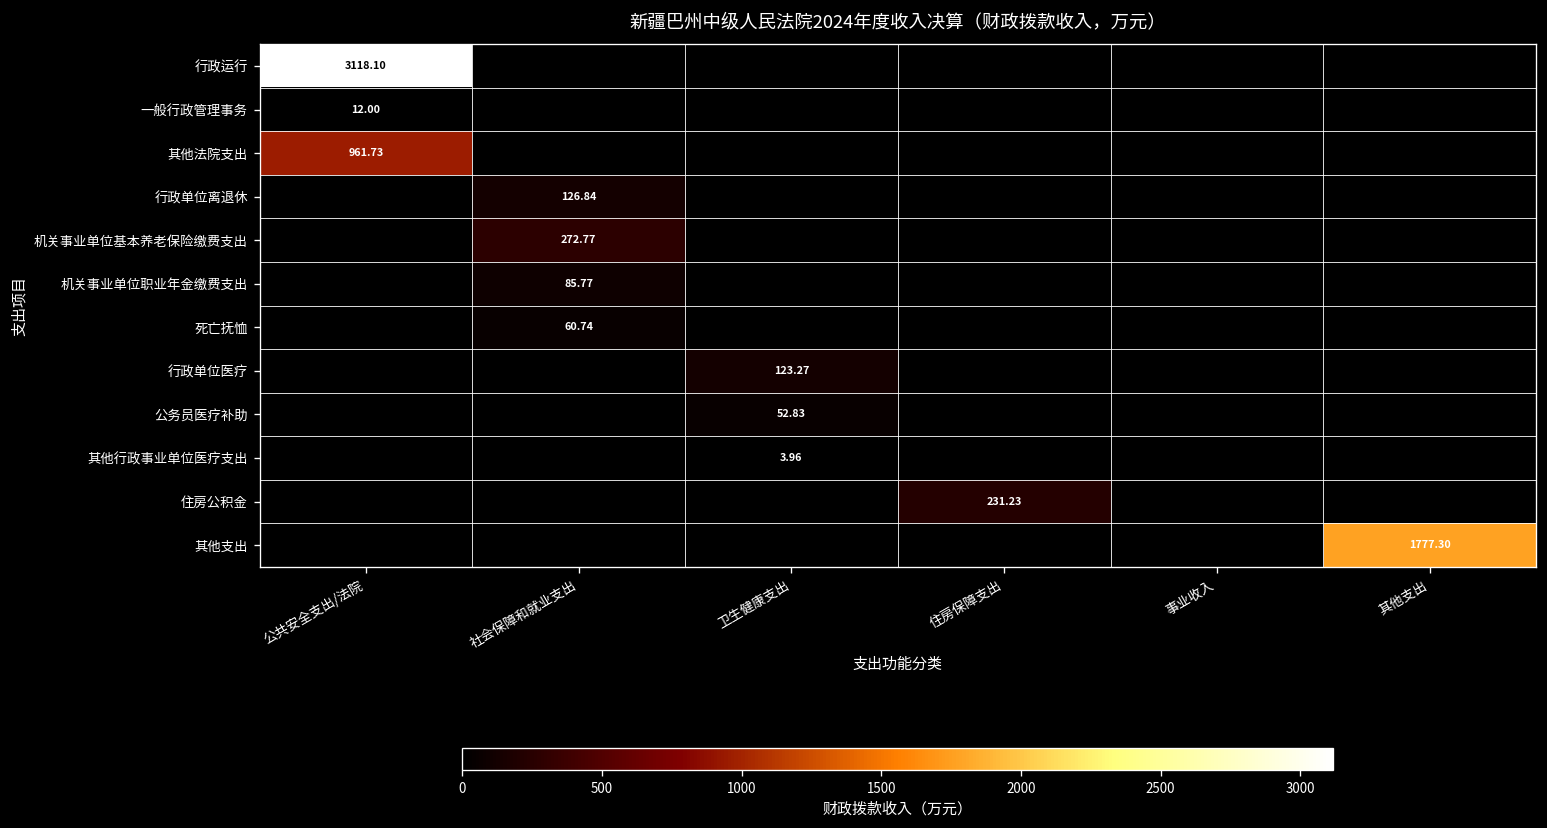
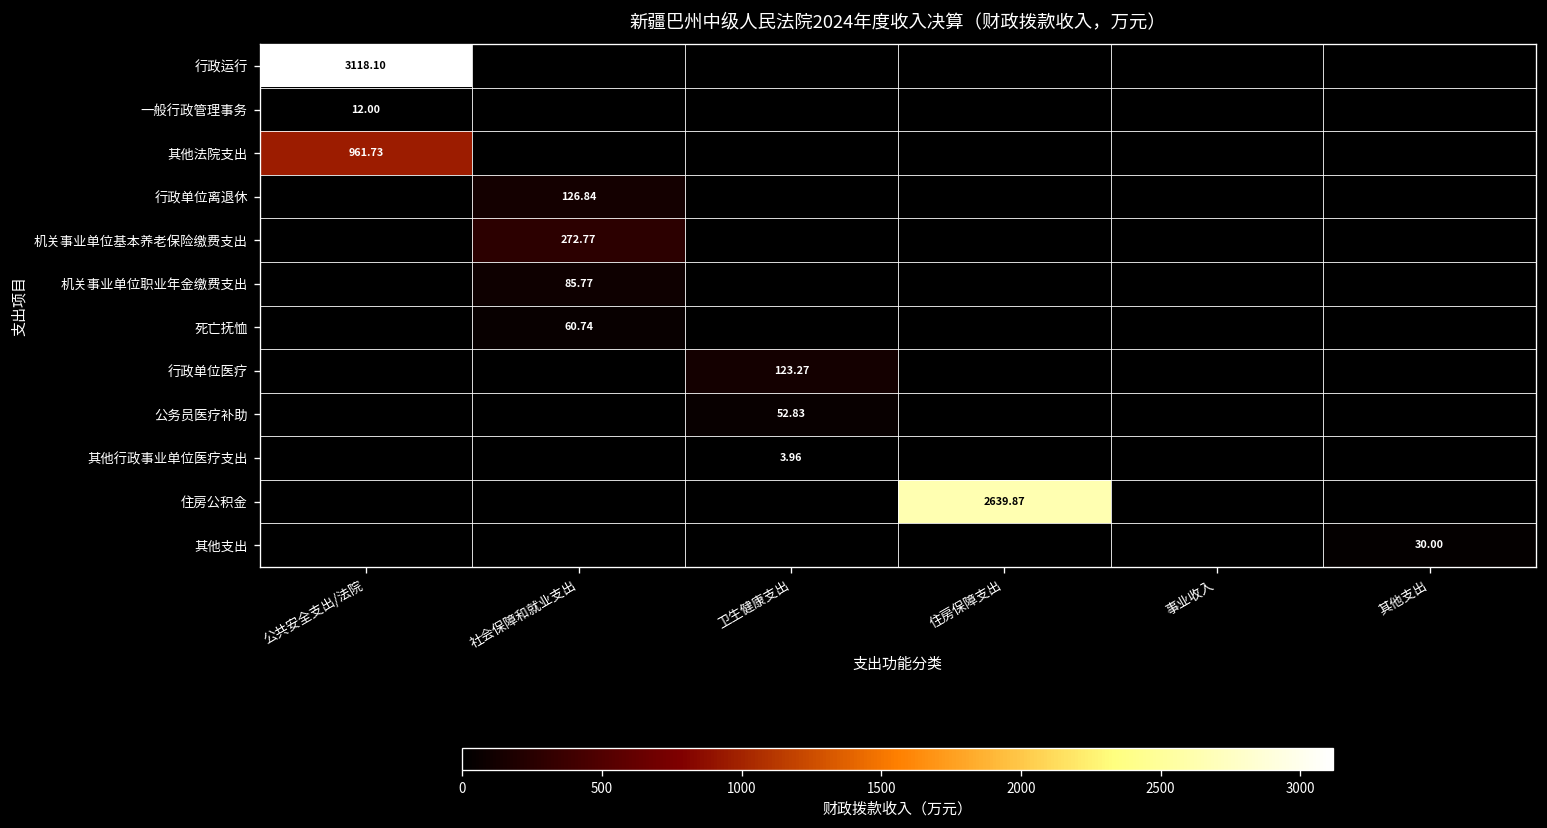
住房公积金, 住房保障支出: 231.23 -> 2639.87
其他支出, 其他支出: 1777.30 -> 30.00
